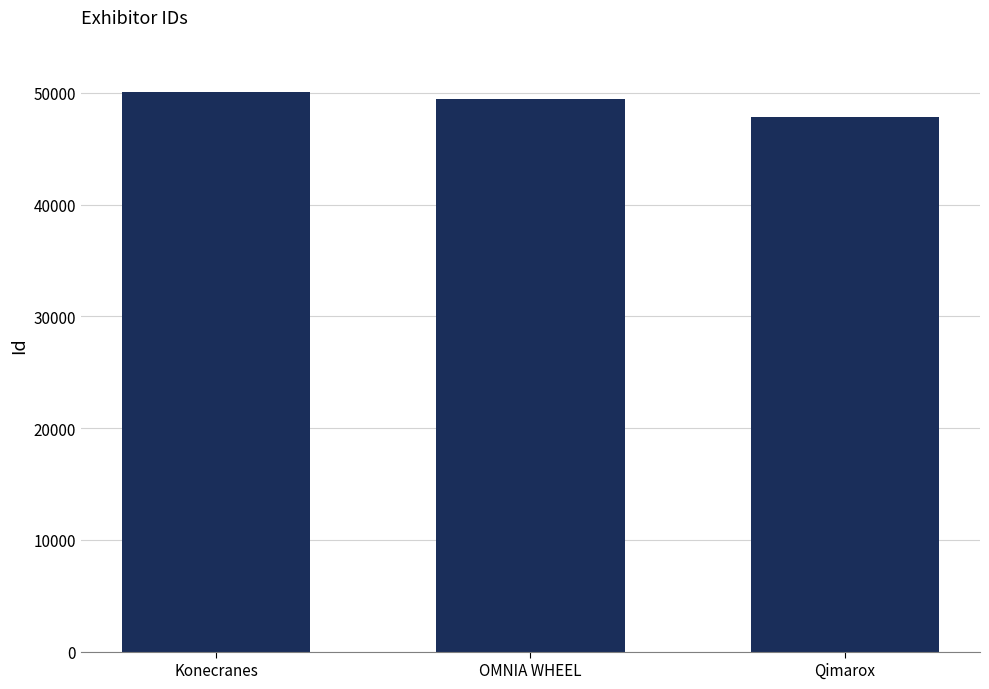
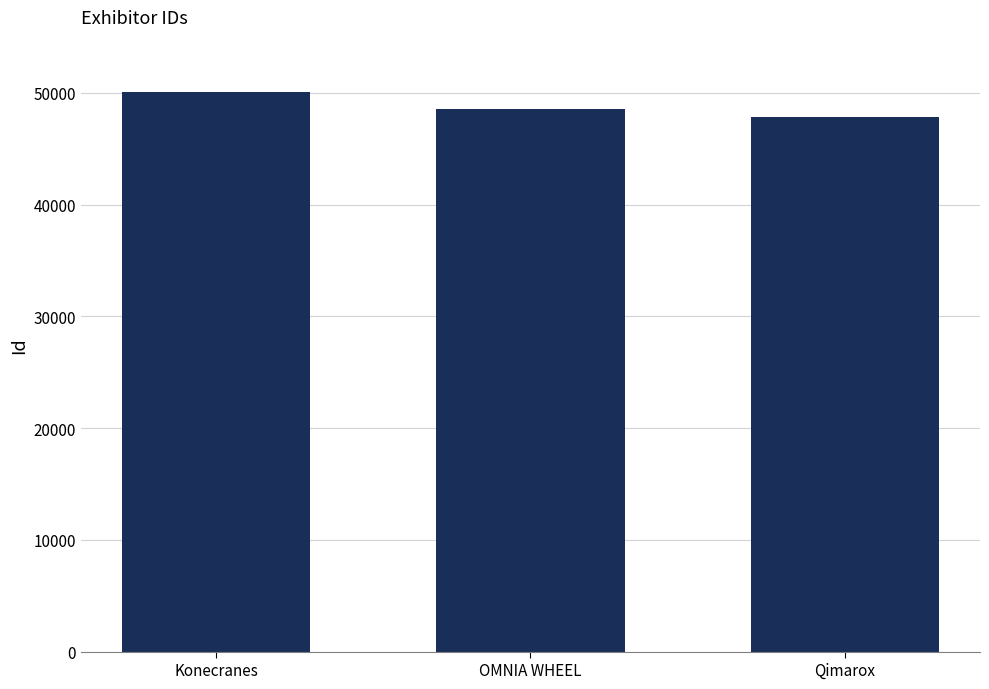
OMNIA WHEEL: 49500 -> 48600
